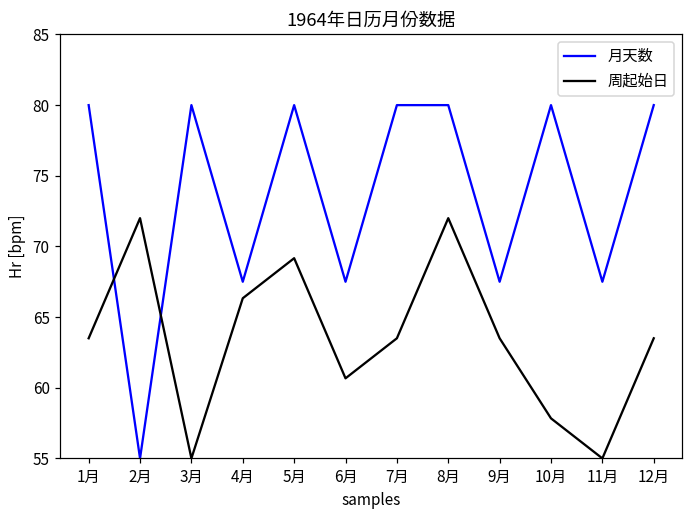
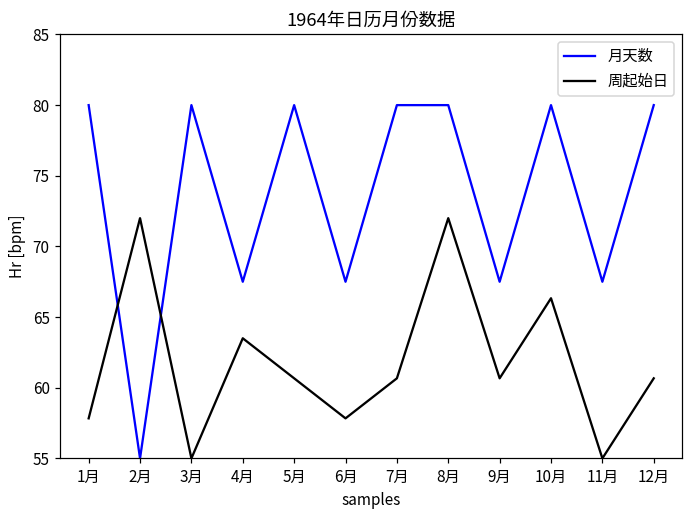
周起始日, 1月: 63.5 -> 57.8
周起始日, 4月: 66.3 -> 63.5
周起始日, 5月: 69.2 -> 60.7
周起始日, 6月: 60.7 -> 57.8
周起始日, 7月: 63.5 -> 60.7
周起始日, 9月: 63.5 -> 60.7
周起始日, 10月: 57.8 -> 66.3
周起始日, 12月: 63.5 -> 60.7
